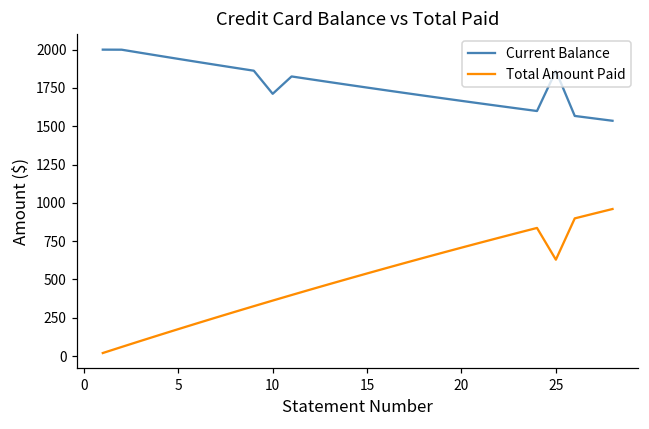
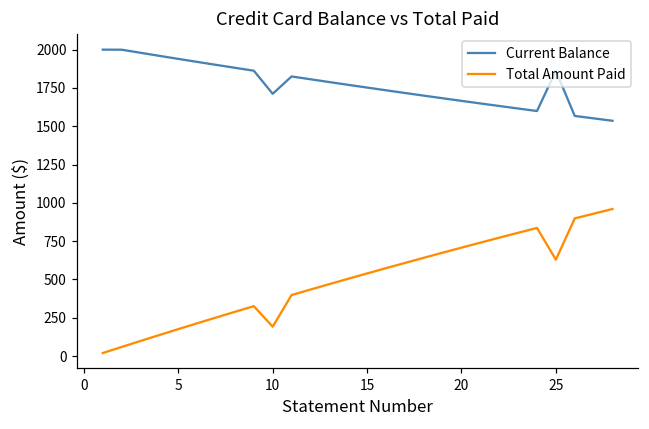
Total Amount Paid, 10: 360 -> 190
